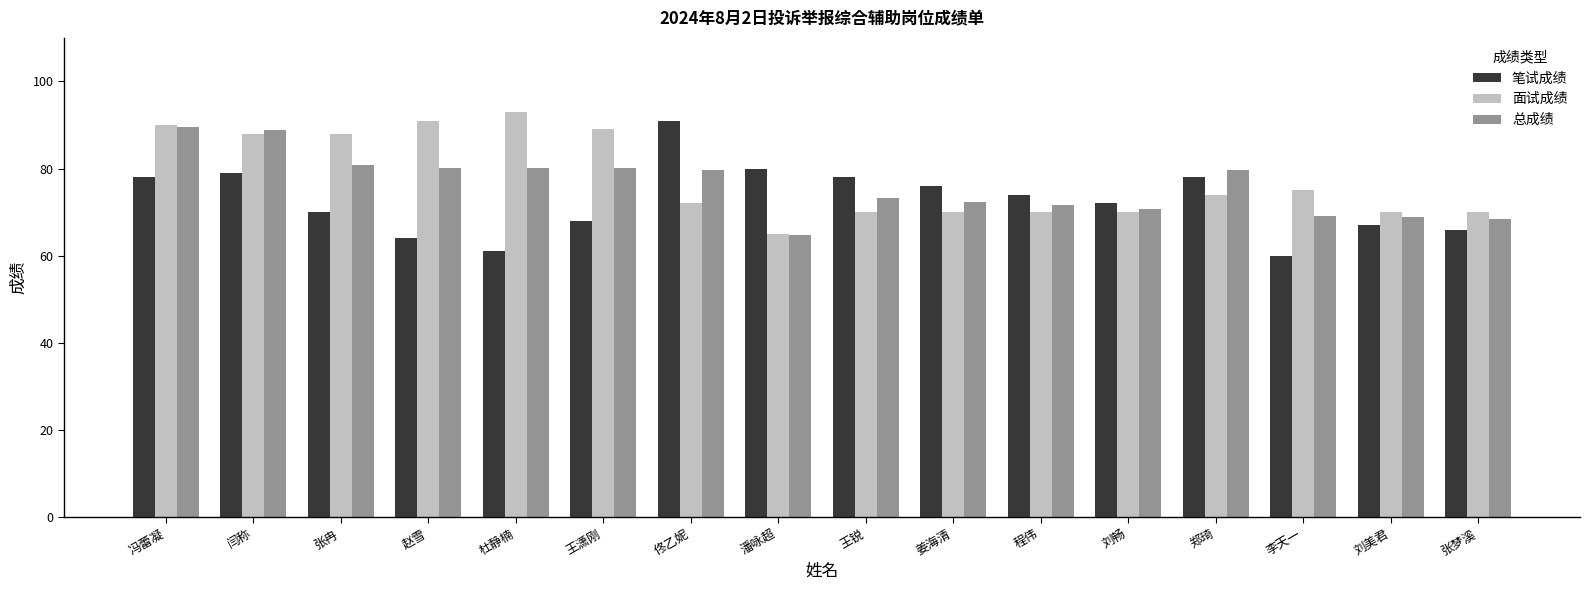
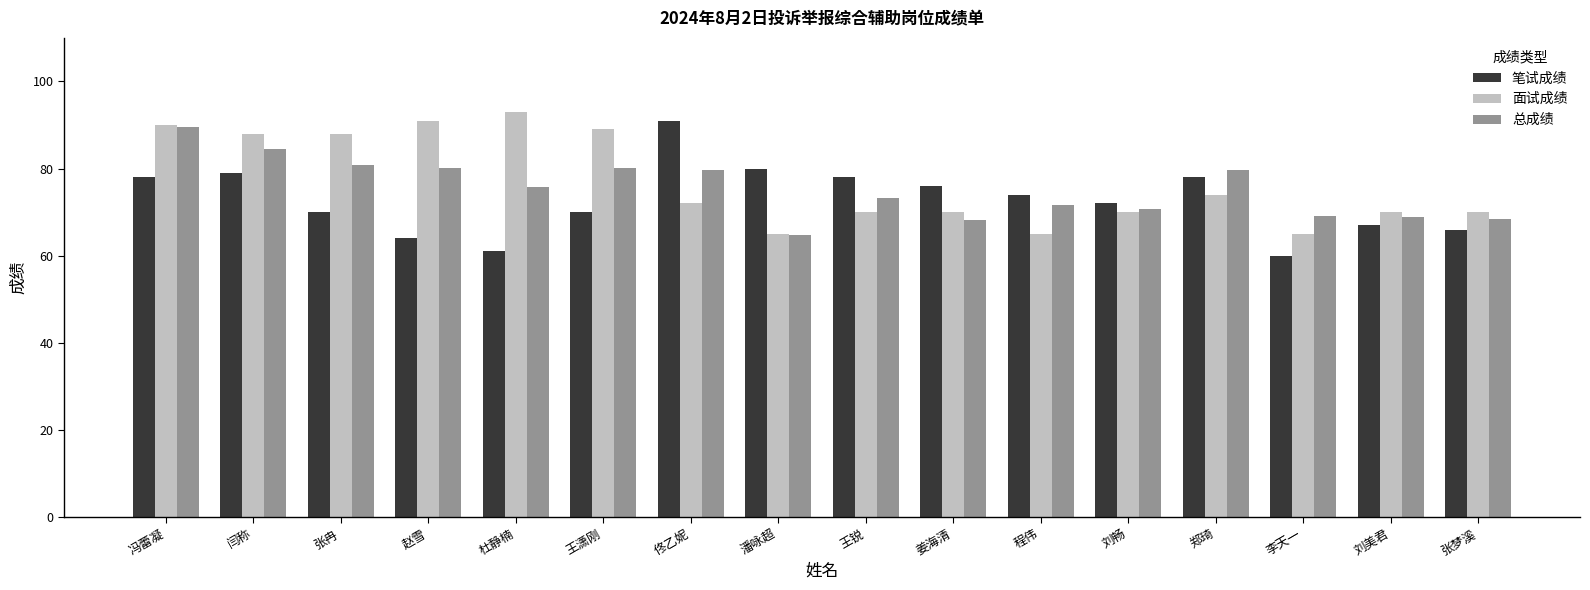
总成绩, 闫称: 89 -> 84
总成绩, 杜静楠: 80 -> 76
笔试成绩, 王潇刚: 68 -> 70
总成绩, 姜海清: 72 -> 68
面试成绩, 程伟: 70 -> 65
面试成绩, 李天一: 75 -> 65
